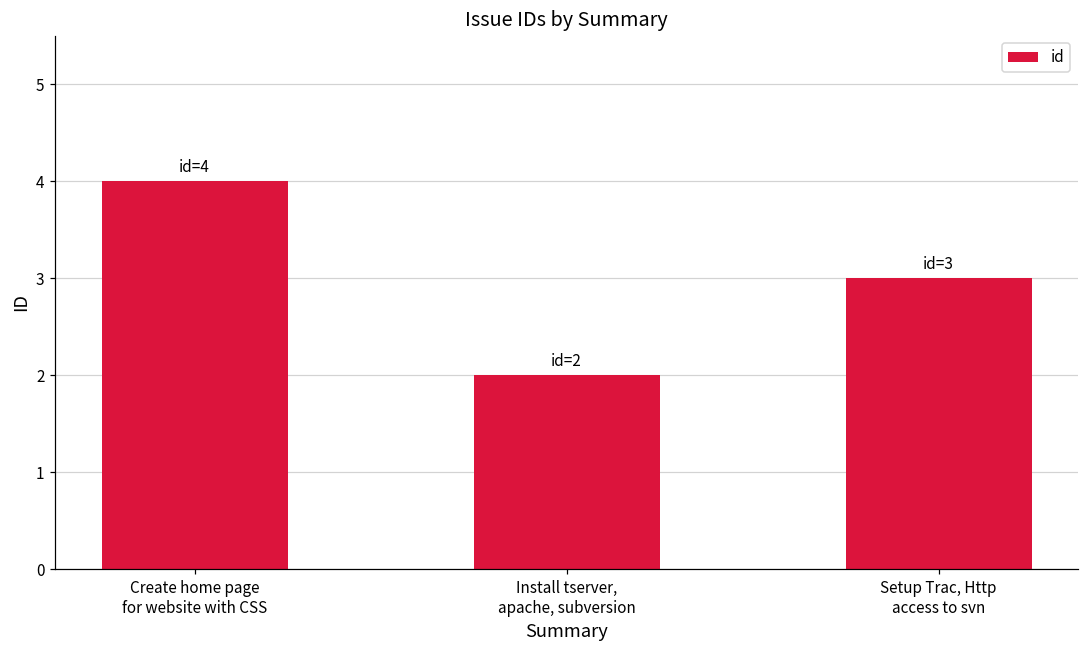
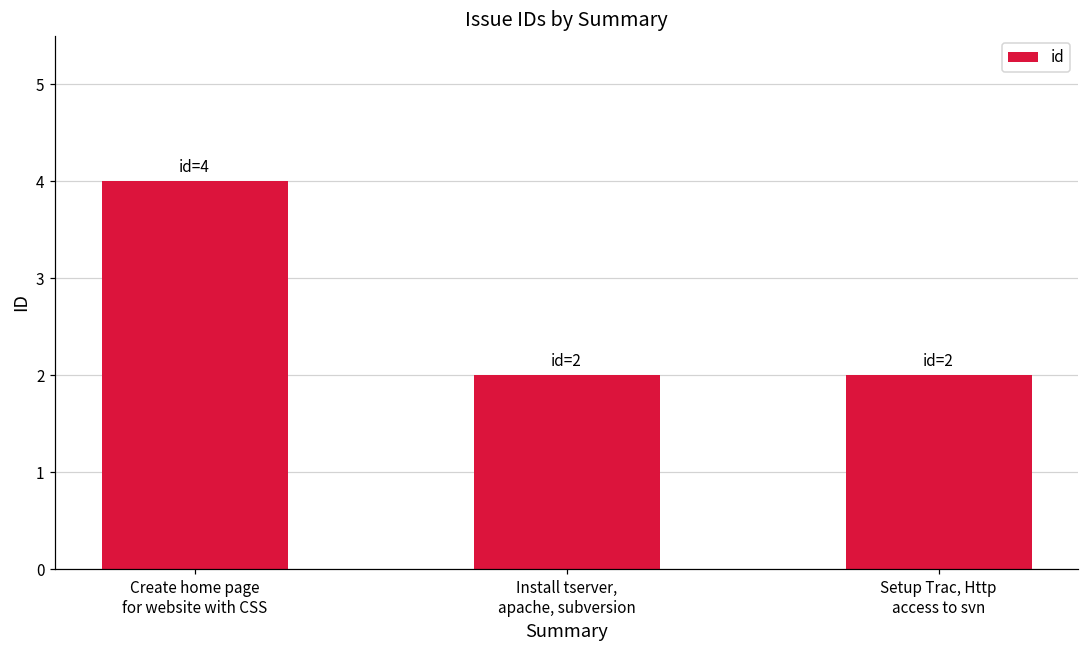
Setup Trac, Http access to svn: 3 -> 2
